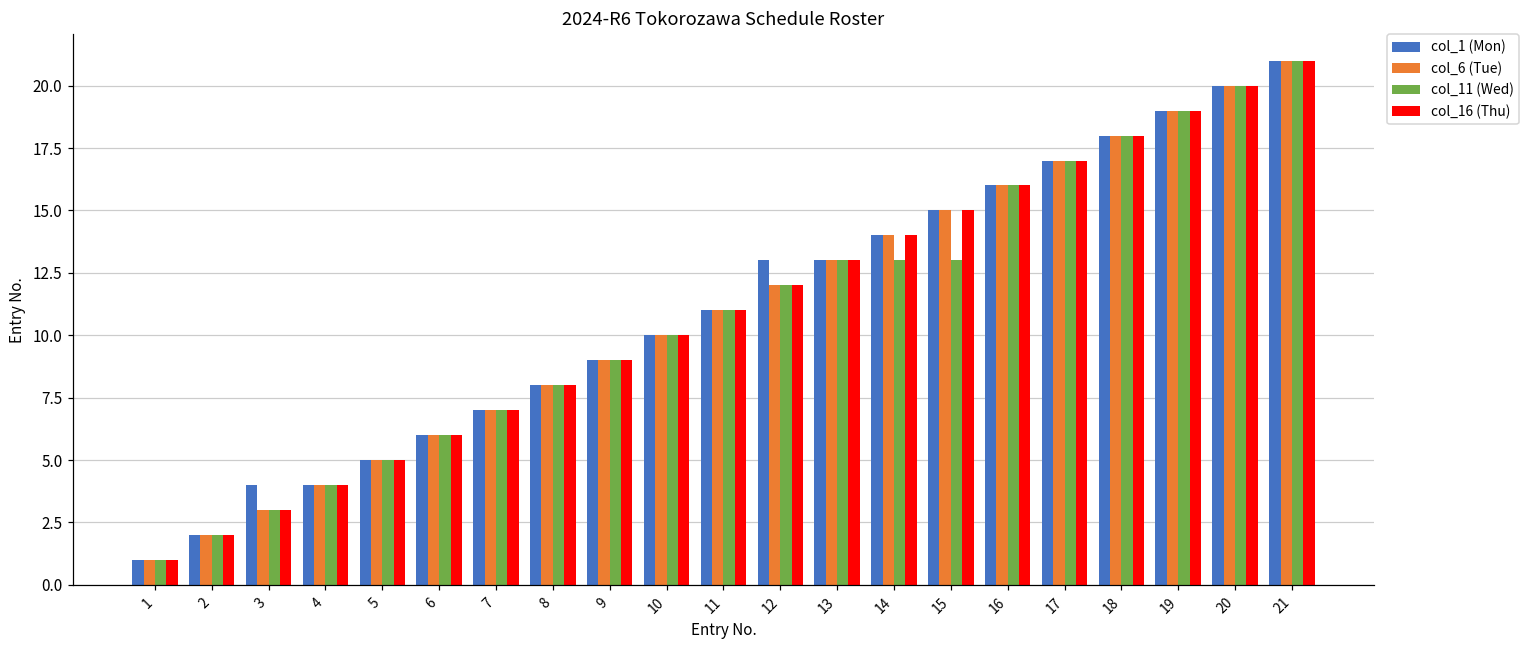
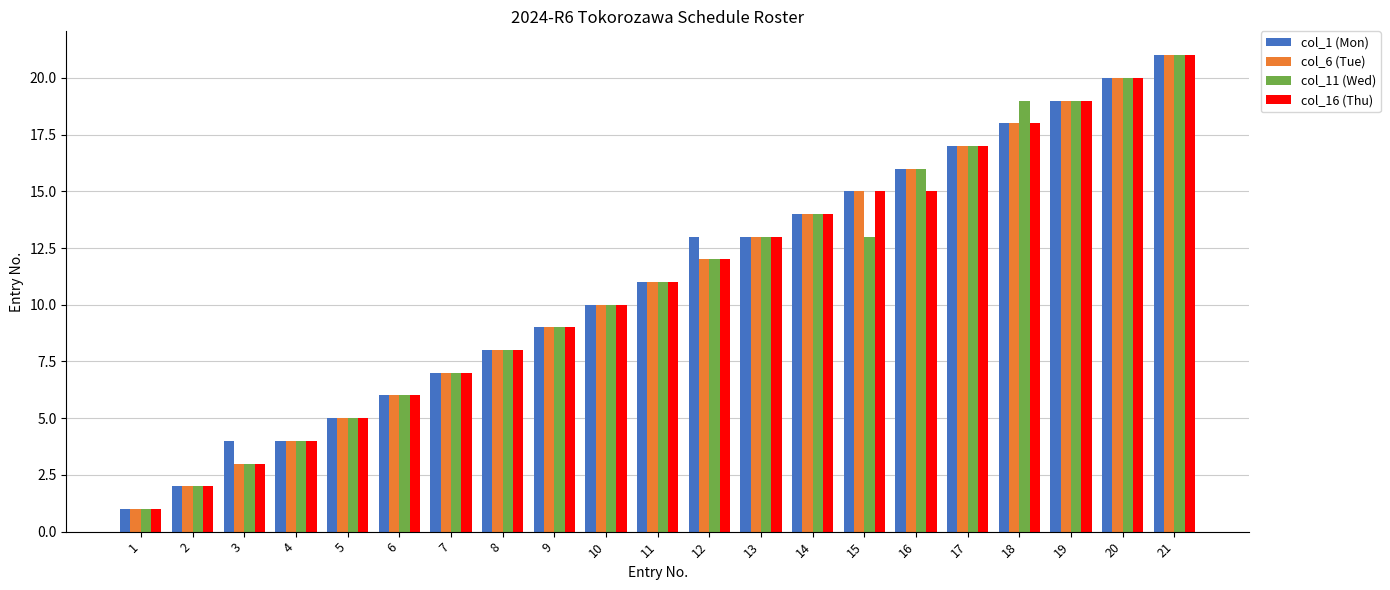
col_11 (Wed), 14: 13 -> 14
col_16 (Thu), 16: 16 -> 15
col_11 (Wed), 18: 18 -> 19
